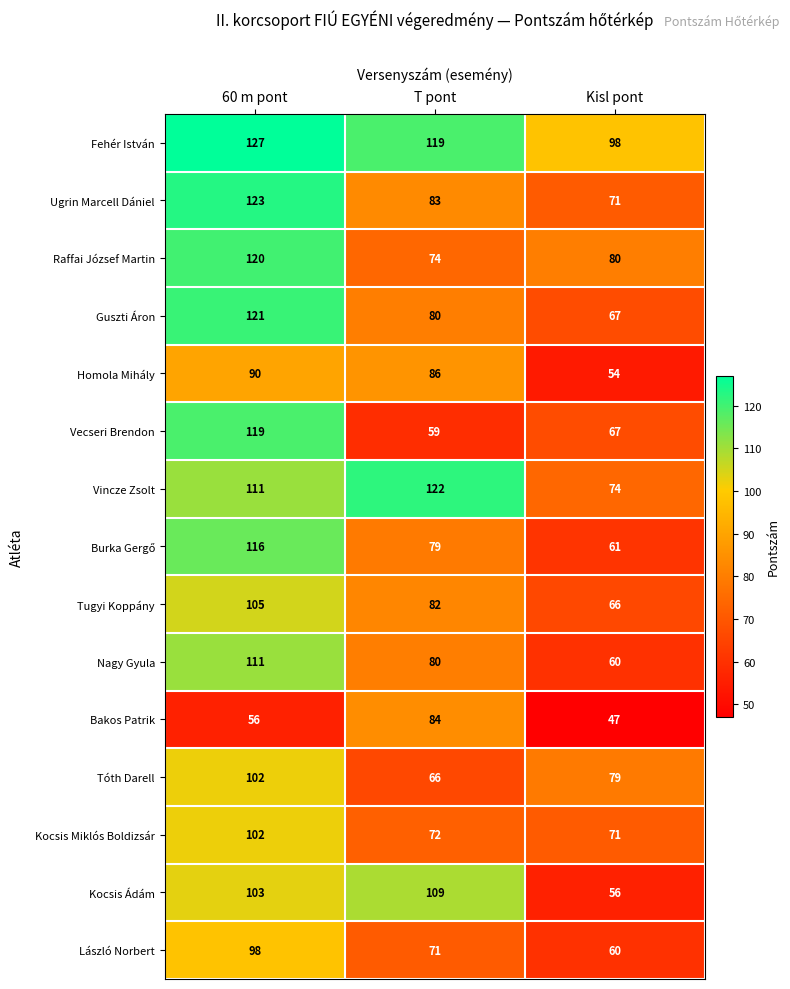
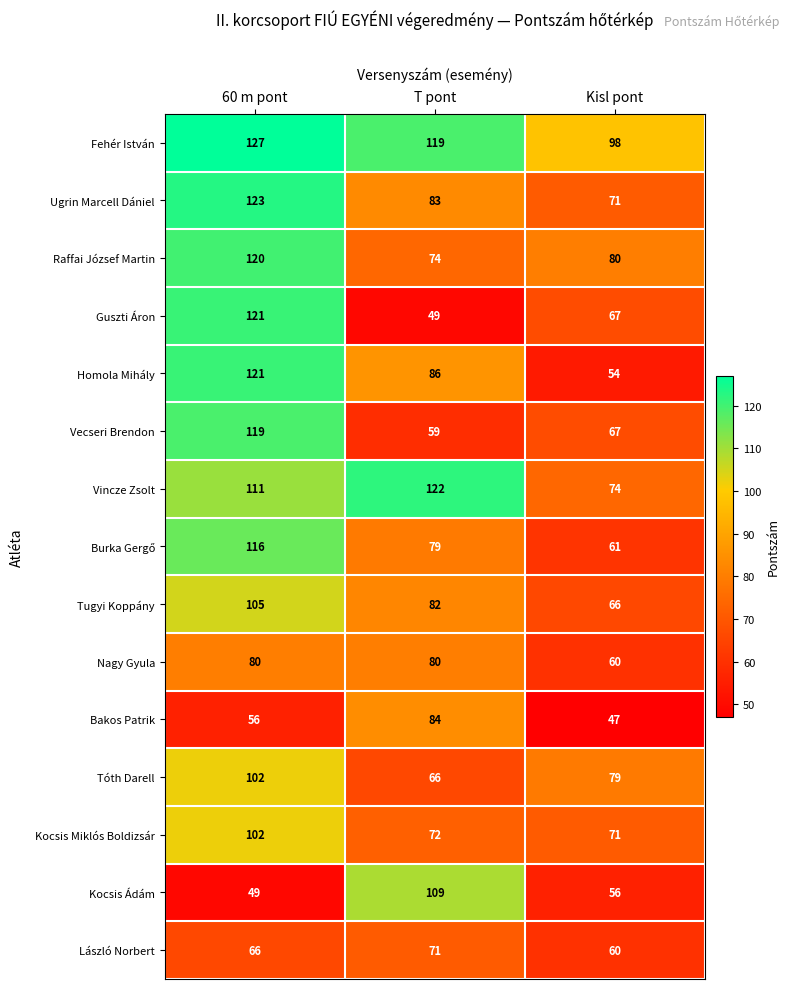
Guszti Áron, T pont: 80 -> 49
Homola Mihály, 60 m pont: 90 -> 121
Nagy Gyula, 60 m pont: 111 -> 80
Kocsis Ádám, 60 m pont: 103 -> 49
László Norbert, 60 m pont: 98 -> 66
